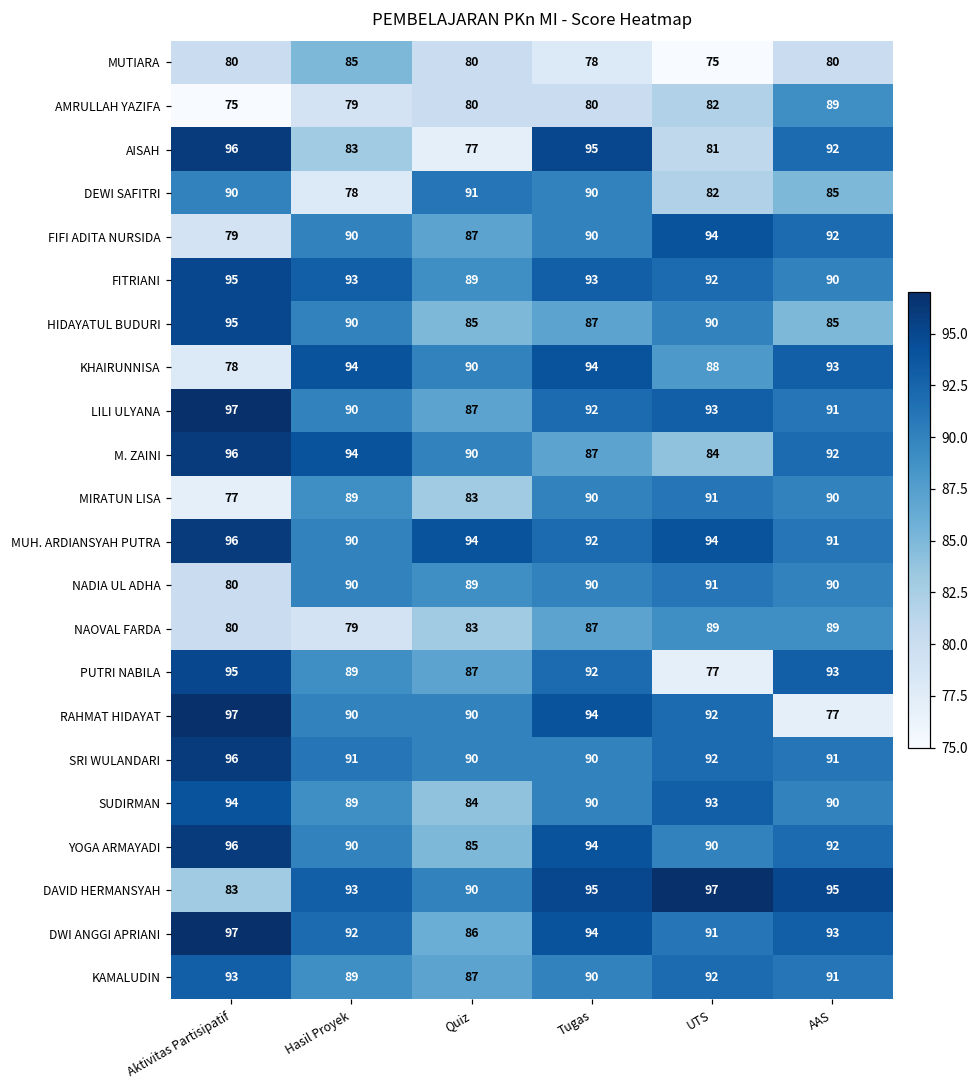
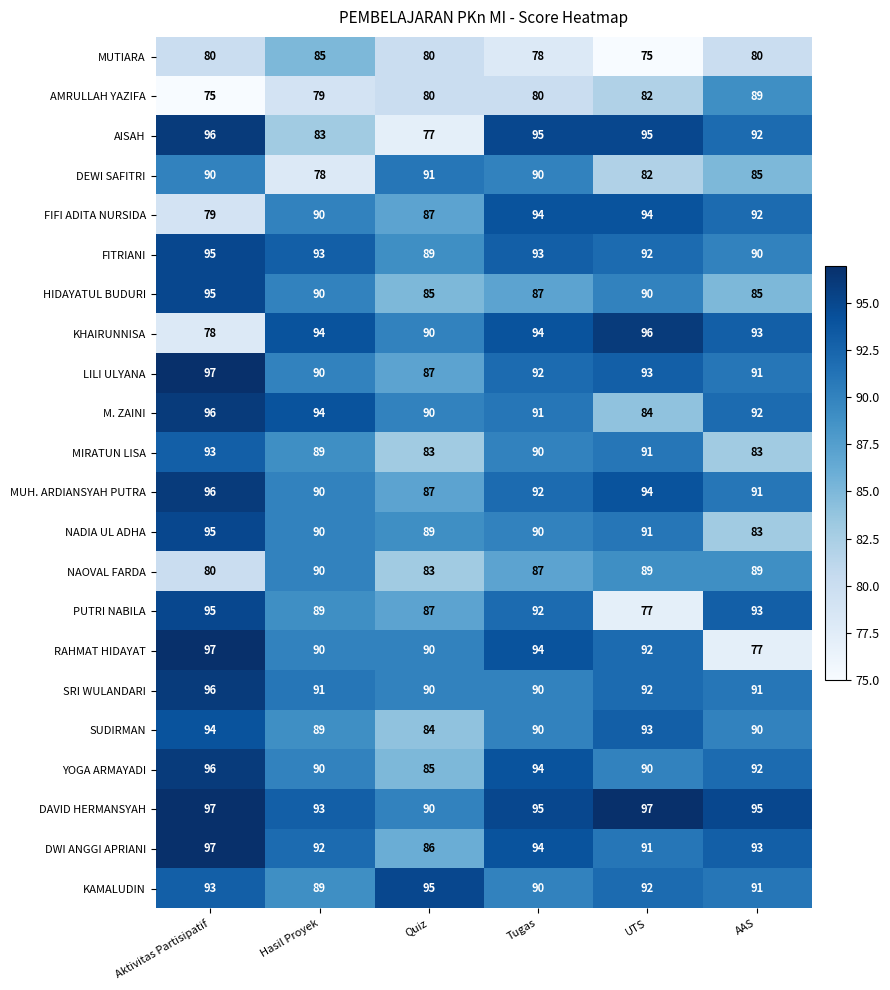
AISAH, UTS: 81 -> 95
FIFI ADITA NURSIDA, Tugas: 90 -> 94
KHAIRUNNISA, UTS: 88 -> 96
M. ZAINI, Tugas: 87 -> 91
MIRATUN LISA, Aktivitas Partisipatif: 77 -> 93
MIRATUN LISA, AAS: 90 -> 83
MUH. ARDIANSYAH PUTRA, Quiz: 94 -> 87
NADIA UL ADHA, Aktivitas Partisipatif: 80 -> 95
NADIA UL ADHA, AAS: 90 -> 83
NAOVAL FARDA, Hasil Proyek: 79 -> 90
DAVID HERMANSYAH, Aktivitas Partisipatif: 83 -> 97
KAMALUDIN, Quiz: 87 -> 95
